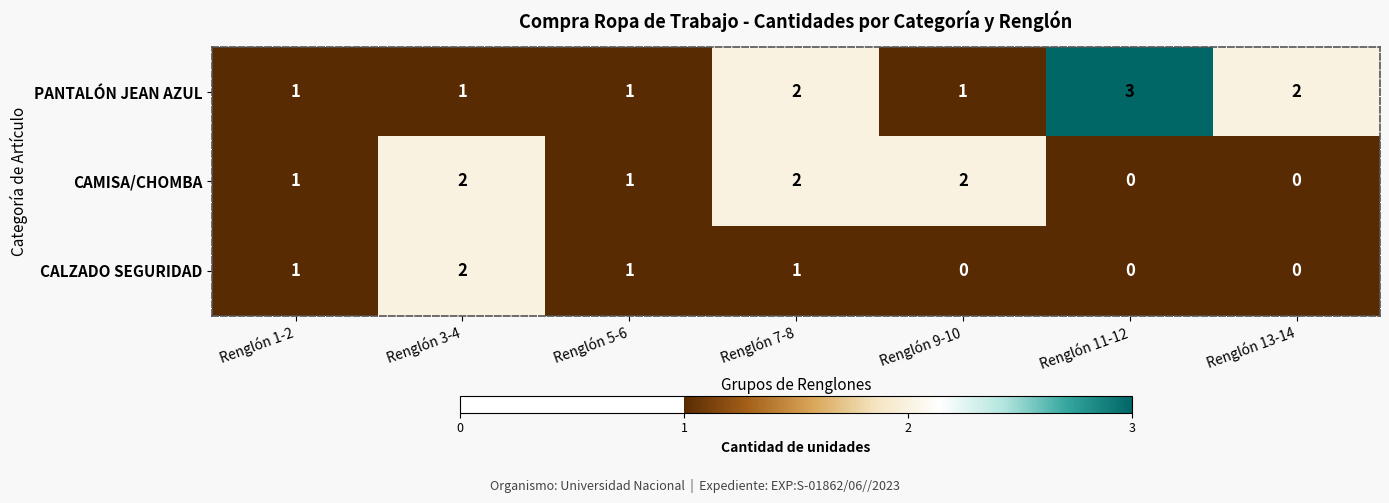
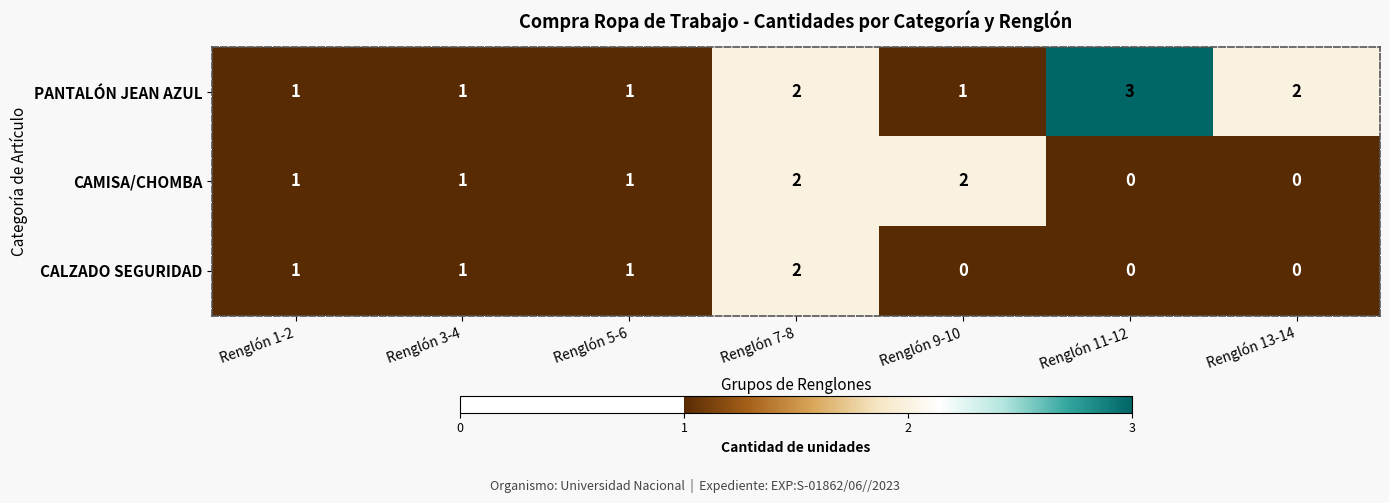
CAMISA/CHOMBA, Renglón 3-4: 2 -> 1
CALZADO SEGURIDAD, Renglón 3-4: 2 -> 1
CALZADO SEGURIDAD, Renglón 7-8: 1 -> 2
